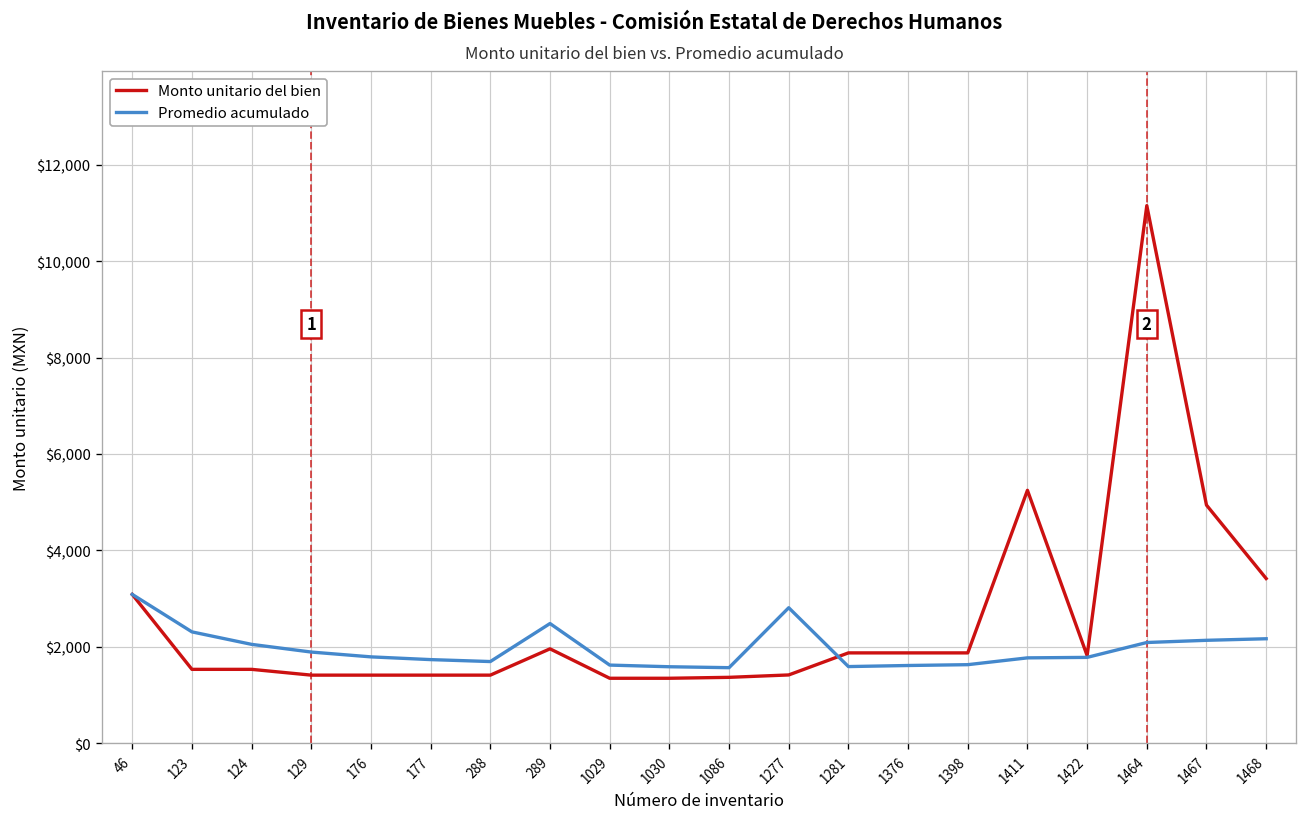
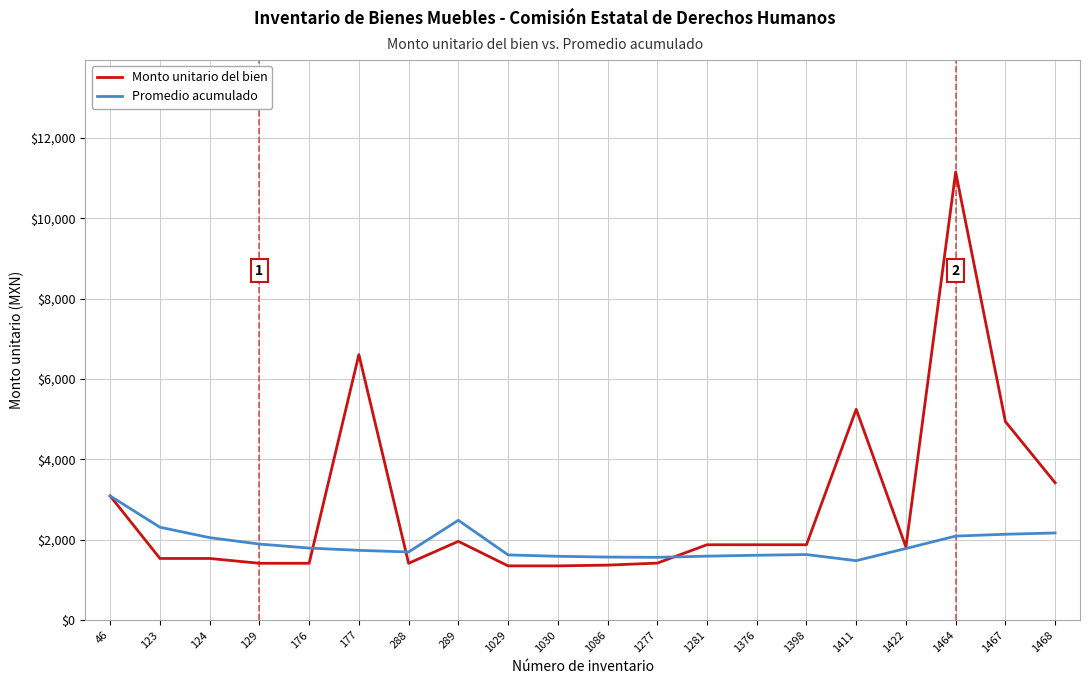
Monto unitario del bien, 177: $1,400 -> $6,600
Promedio acumulado, 1277: $2,800 -> $1,600
Promedio acumulado, 1411: $1,800 -> $1,500
